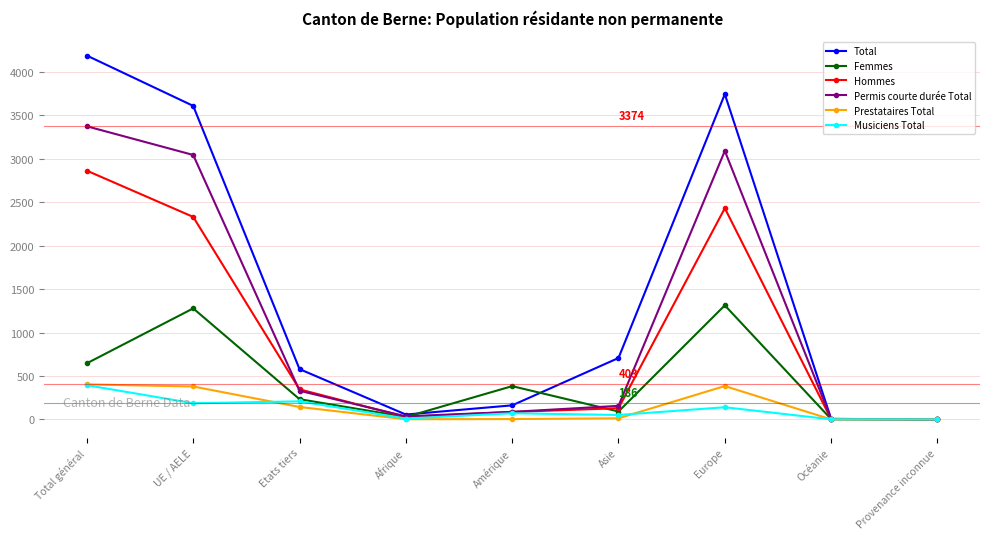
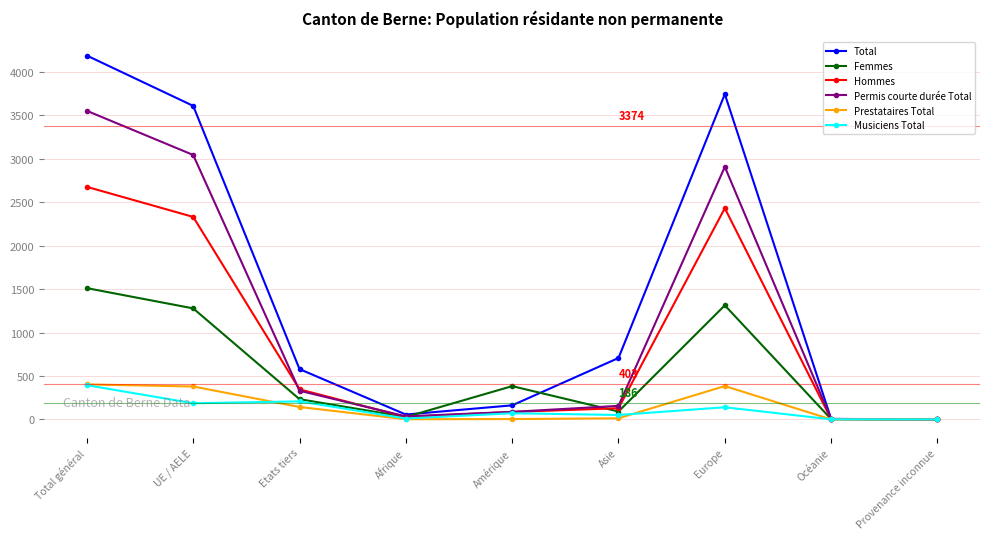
Femmes, Total général: 600 -> 1500
Hommes, Total général: 2900 -> 2700
Permis courte durée Total, Total général: 3400 -> 3600
Permis courte durée Total, Europe: 3100 -> 2900
